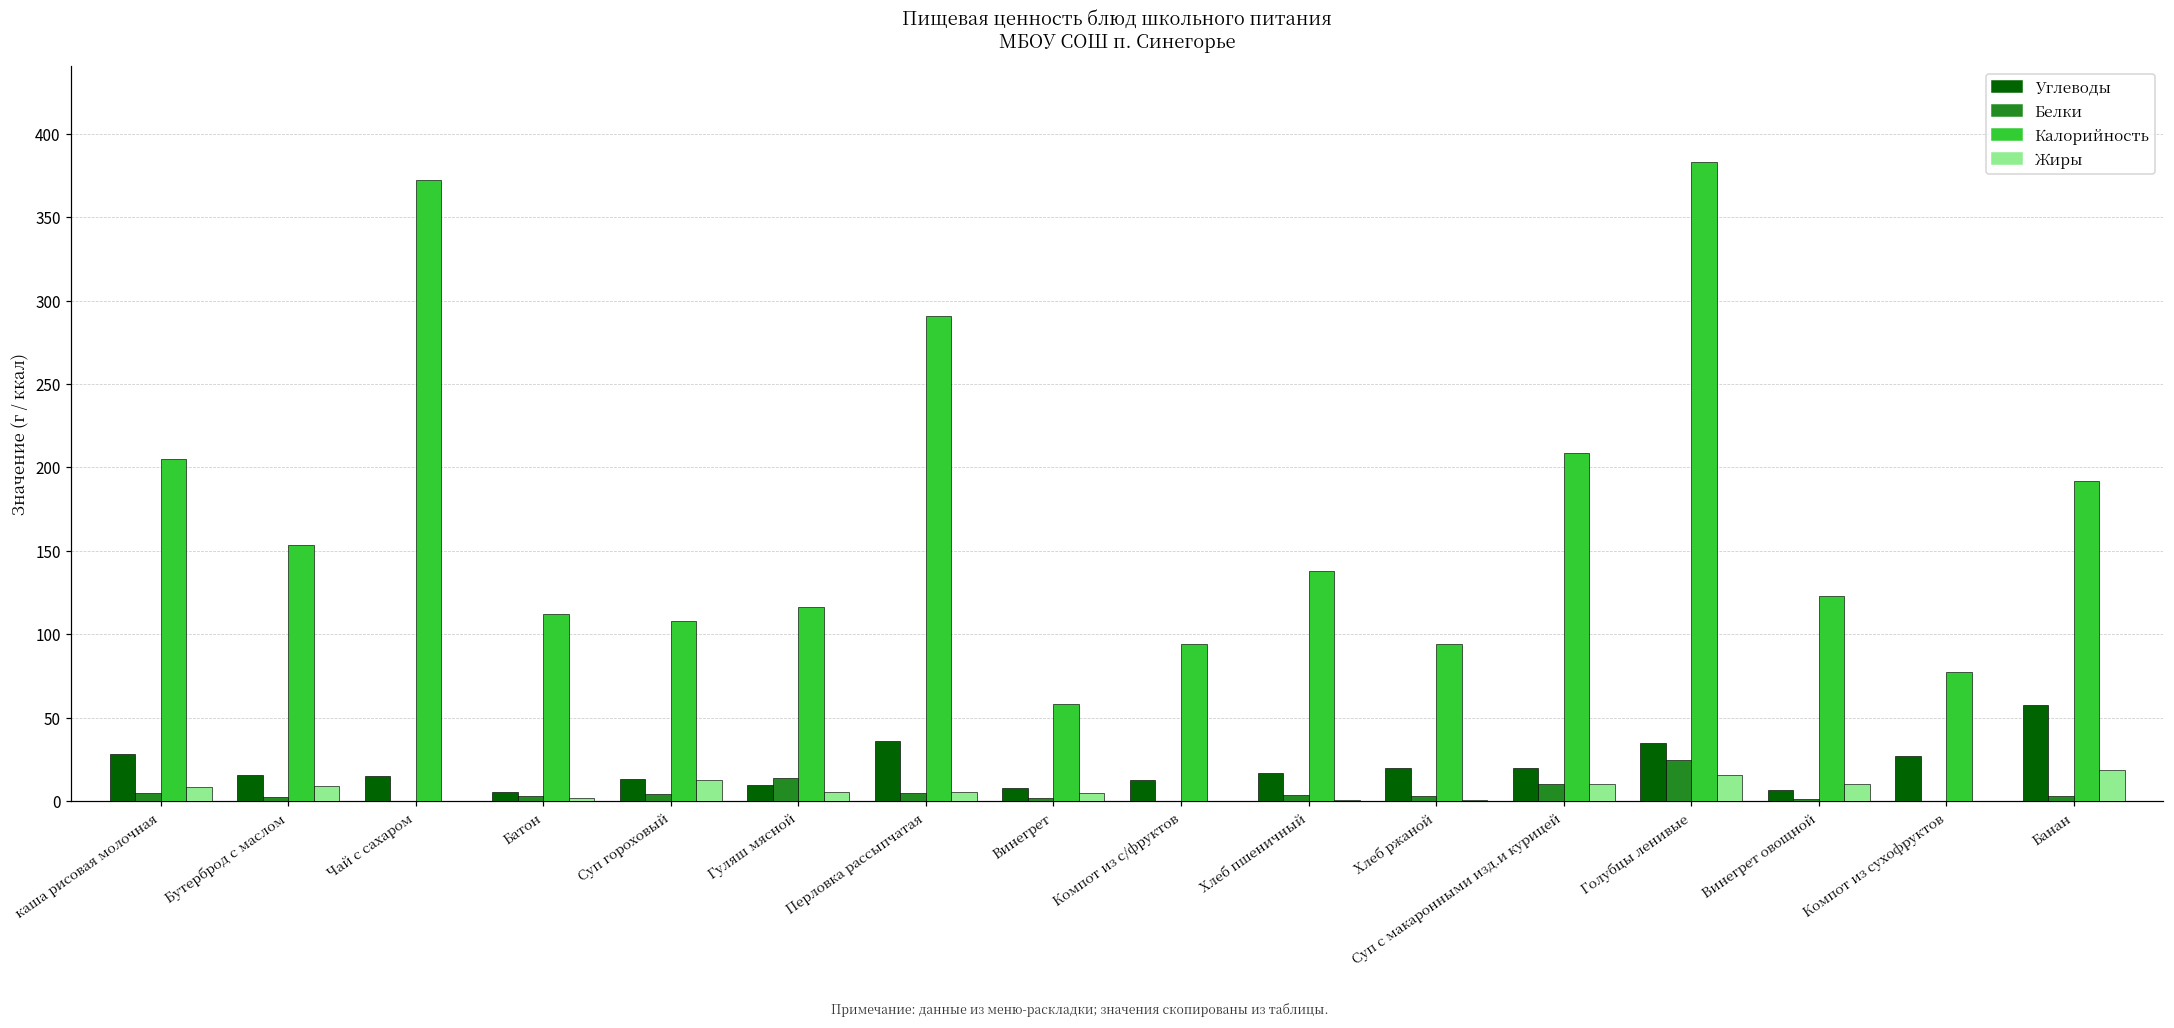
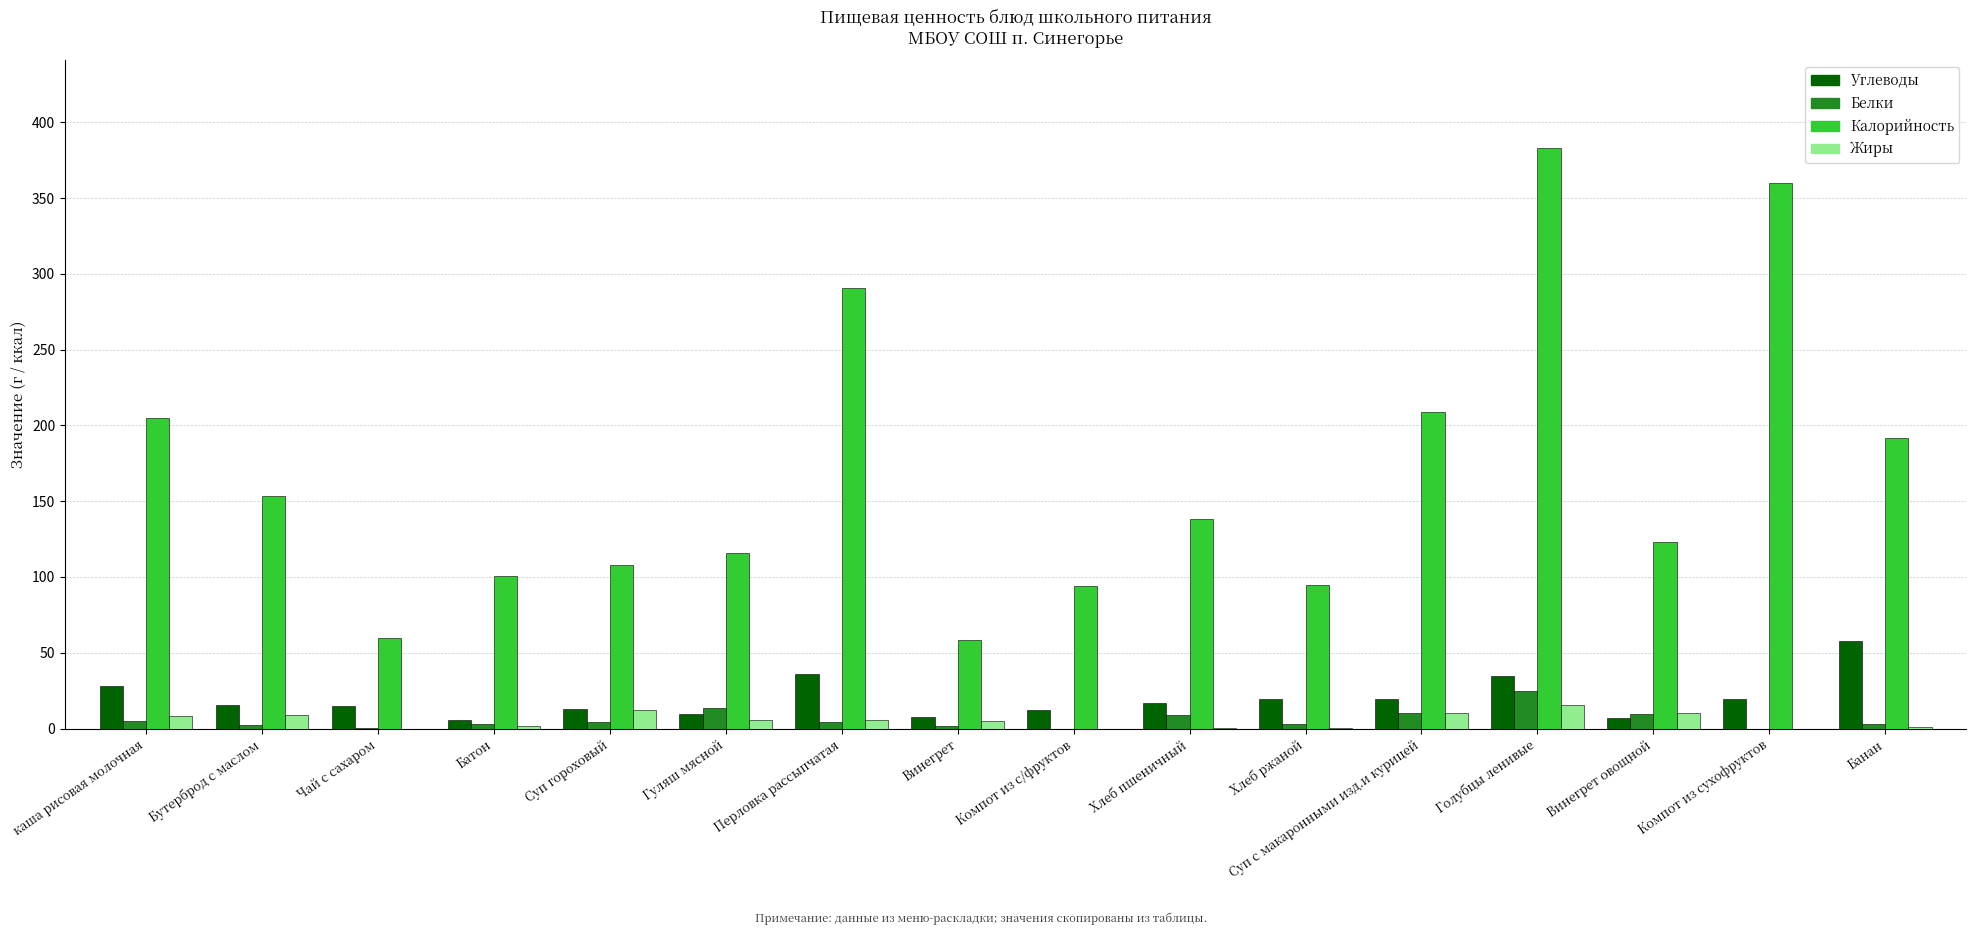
Калорийность, Чай с сахаром: 372 -> 60
Калорийность, Батон: 112 -> 101
Белки, Хлеб пшеничный: 3 -> 9
Белки, Винегрет овощной: 1 -> 9
Углеводы, Компот из сухофруктов: 27 -> 19
Калорийность, Компот из сухофруктов: 77 -> 360
Жиры, Банан: 18 -> 1
